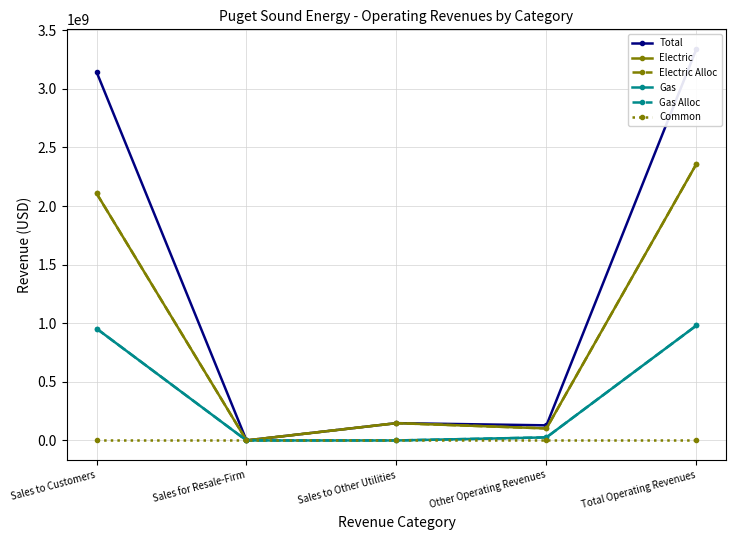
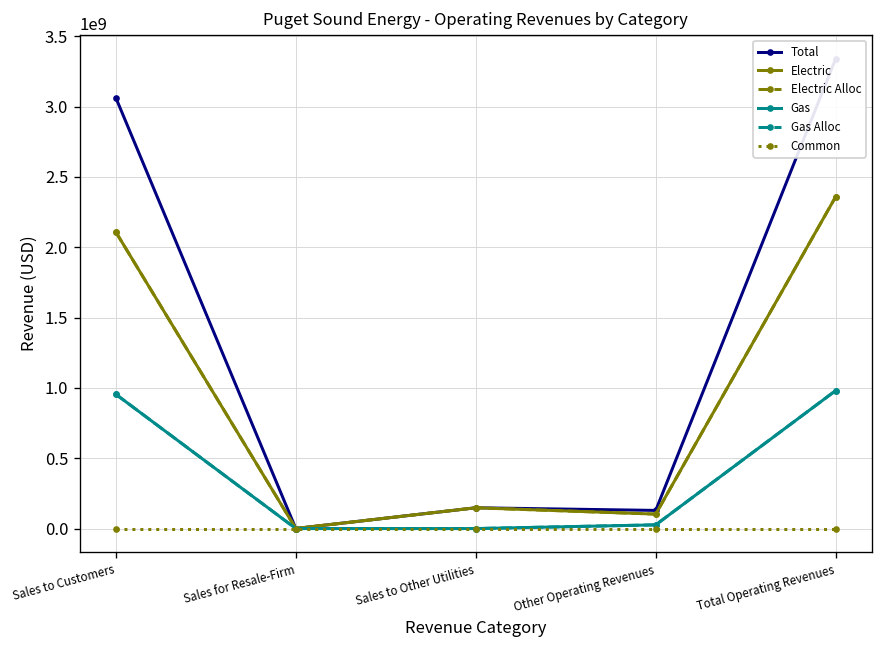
Total, Sales to Customers: 3140000000 -> 3060000000
